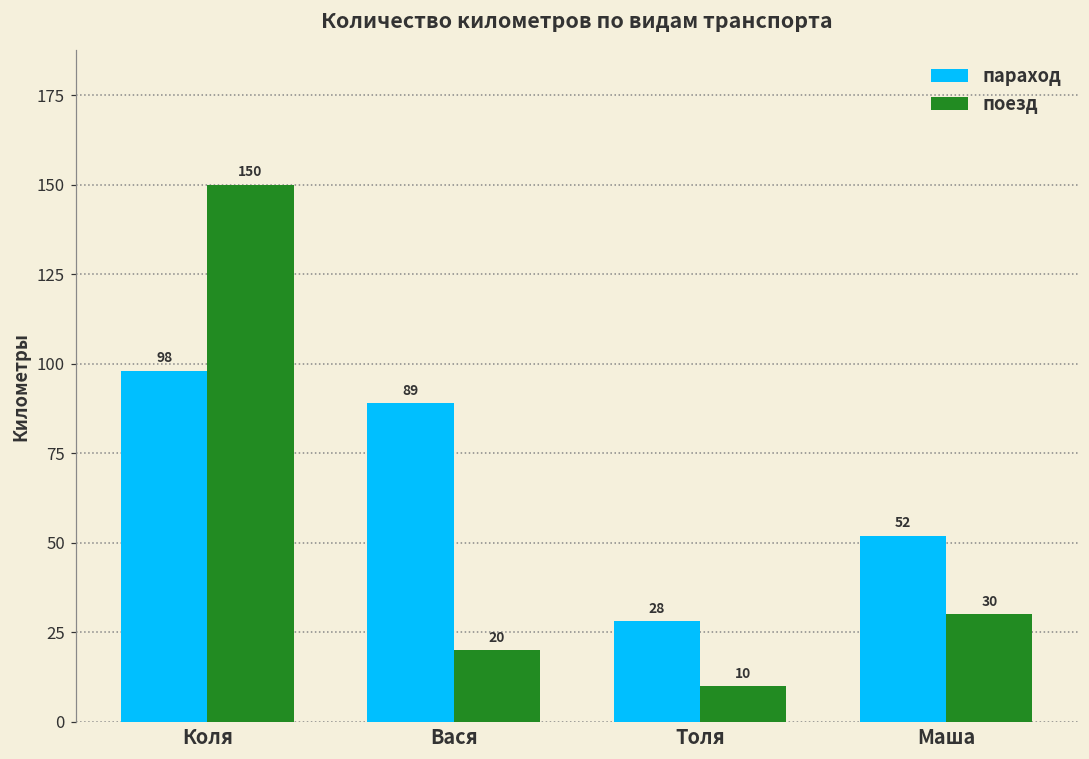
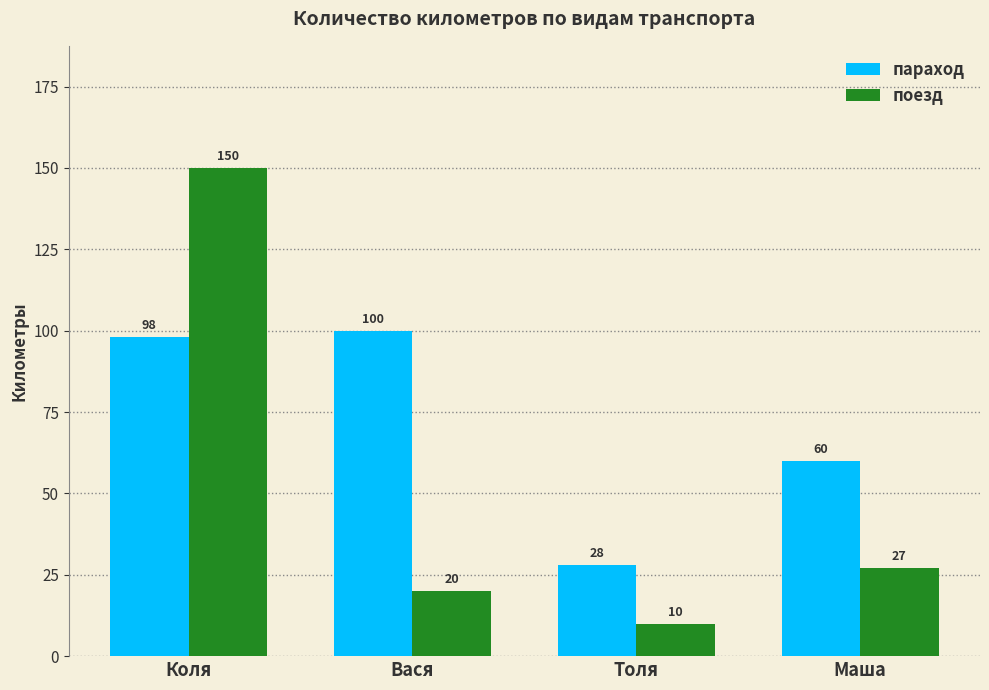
параход, Вася: 89 -> 100
параход, Маша: 52 -> 60
поезд, Маша: 30 -> 27
